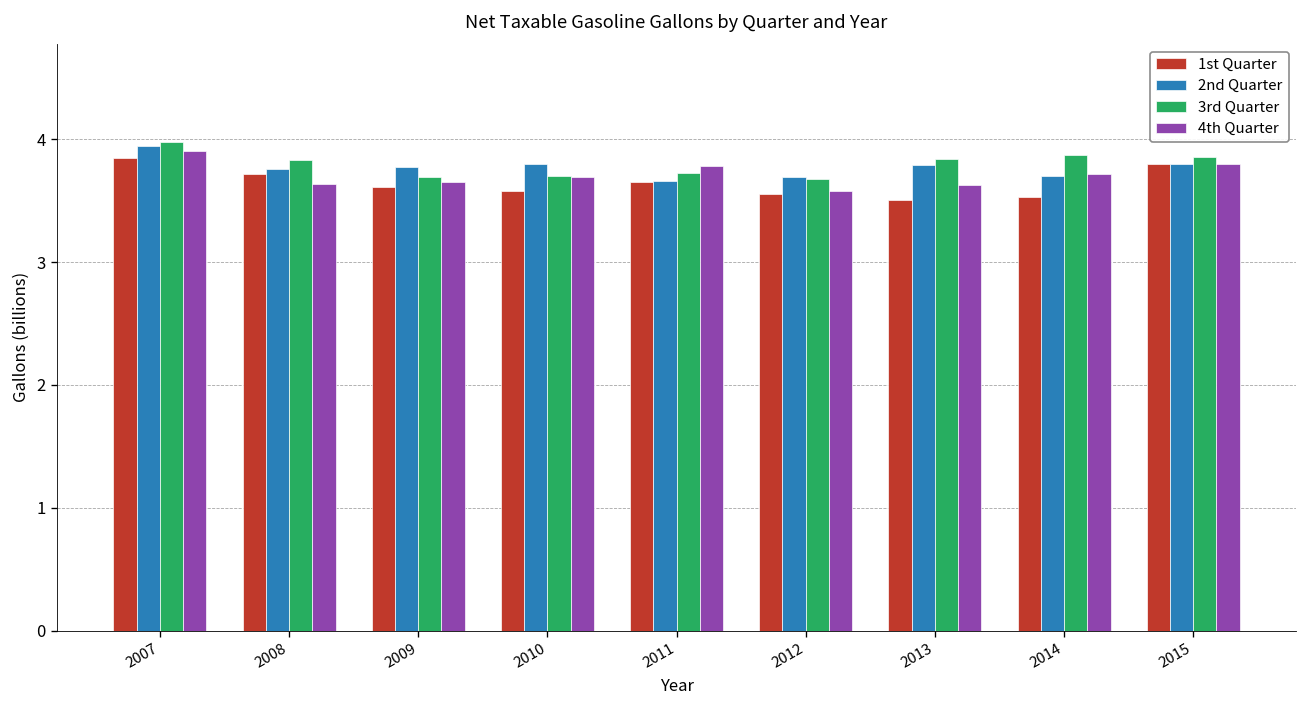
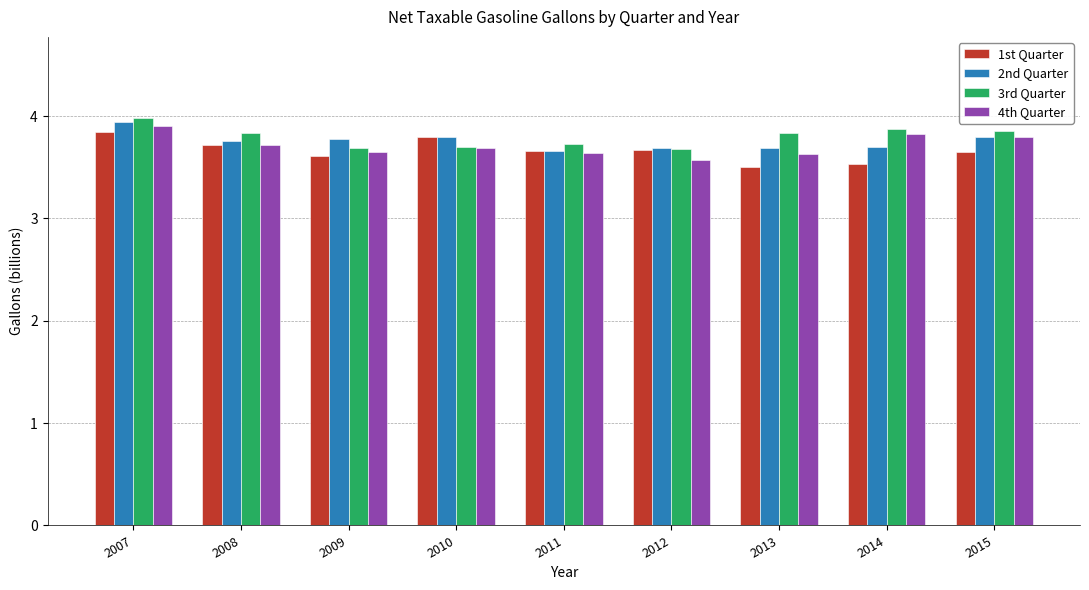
4th Quarter, 2008: 3.63 -> 3.71
1st Quarter, 2010: 3.58 -> 3.79
4th Quarter, 2011: 3.78 -> 3.64
1st Quarter, 2012: 3.56 -> 3.66
2nd Quarter, 2013: 3.79 -> 3.68
4th Quarter, 2014: 3.71 -> 3.82
1st Quarter, 2015: 3.80 -> 3.65
